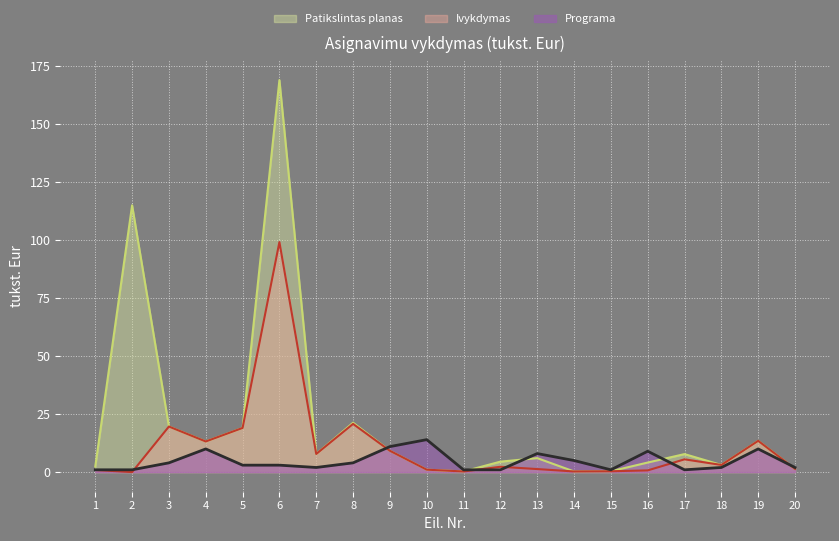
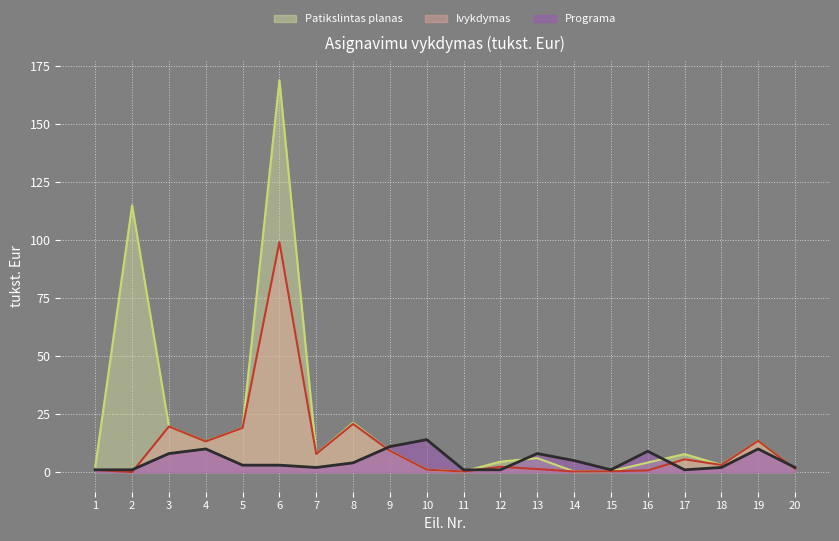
Programa, 3: 4 -> 8
